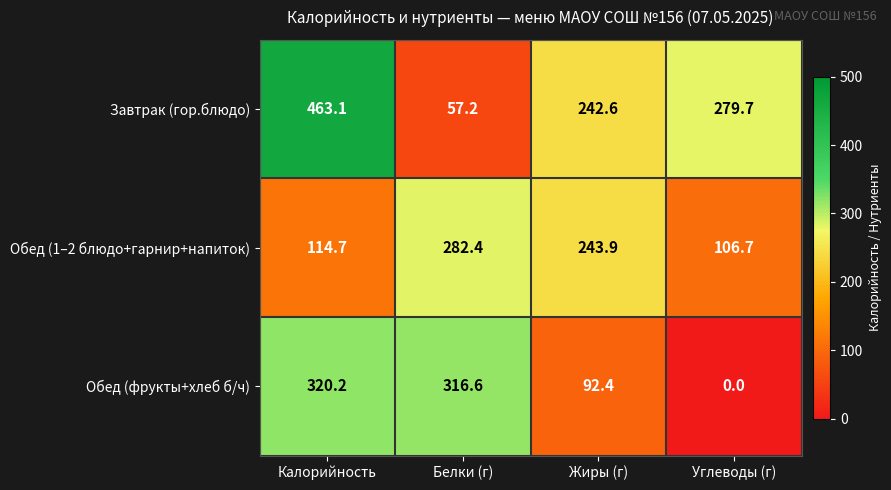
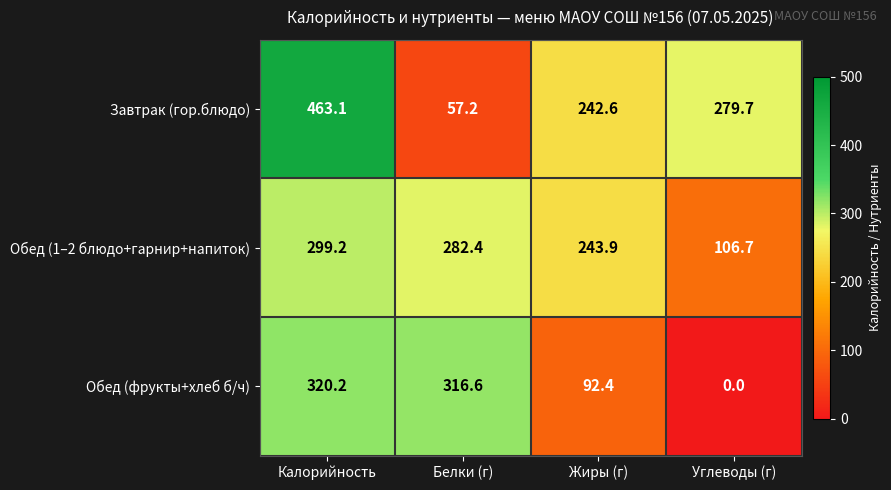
Обед (1–2 блюдо+гарнир+напиток), Калорийность: 114.7 -> 299.2
